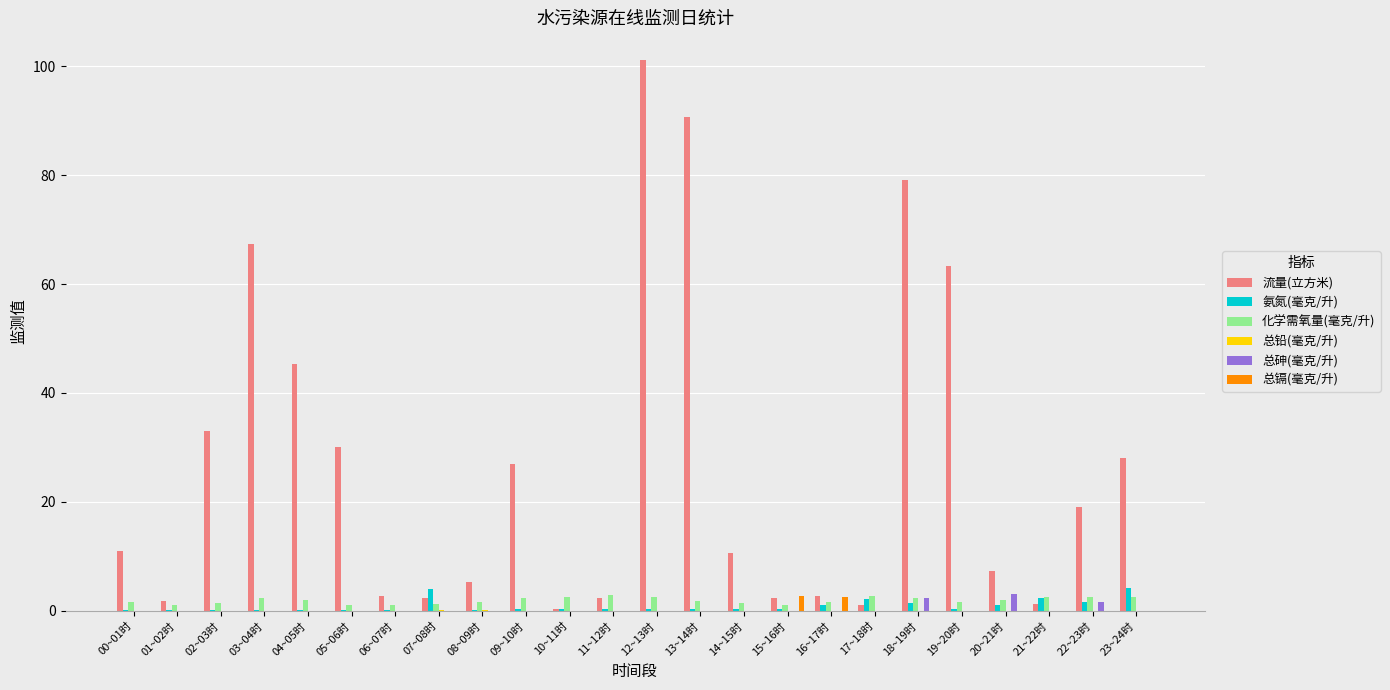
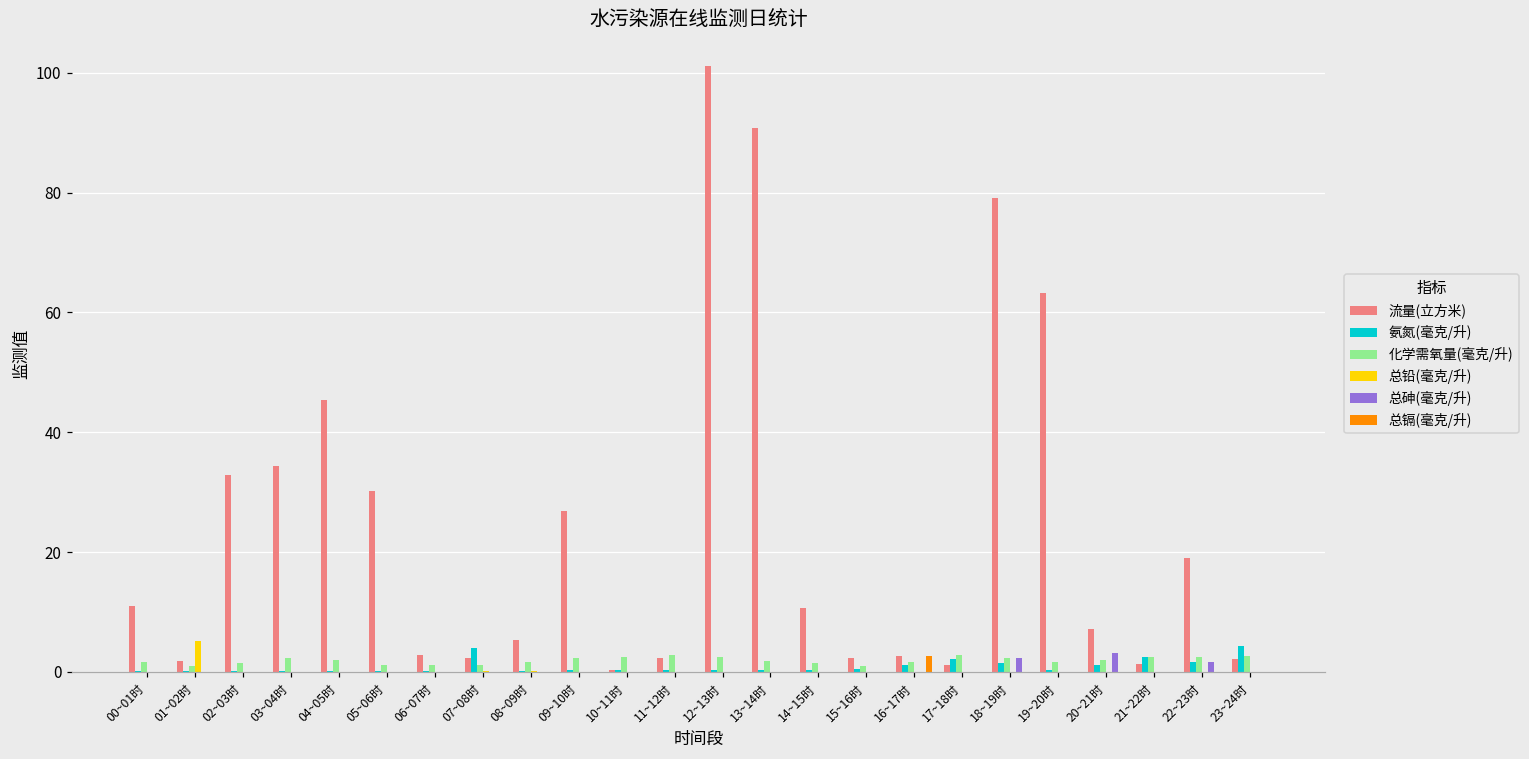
总铅(毫克/升), 01~02时: 0 -> 5
流量(立方米), 03~04时: 67 -> 34
总镉(毫克/升), 15~16时: 3 -> 0
流量(立方米), 23~24时: 28 -> 2
